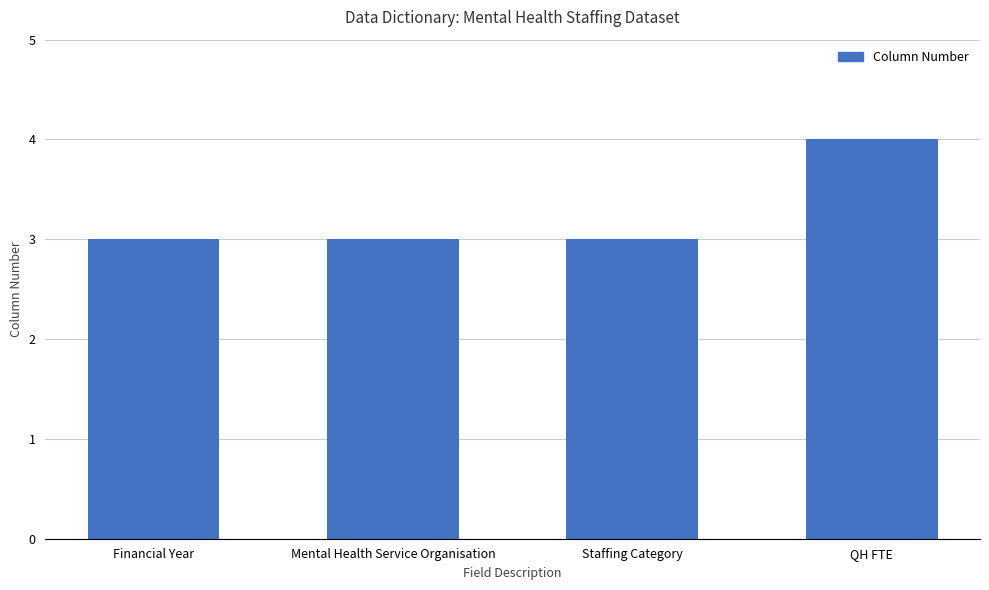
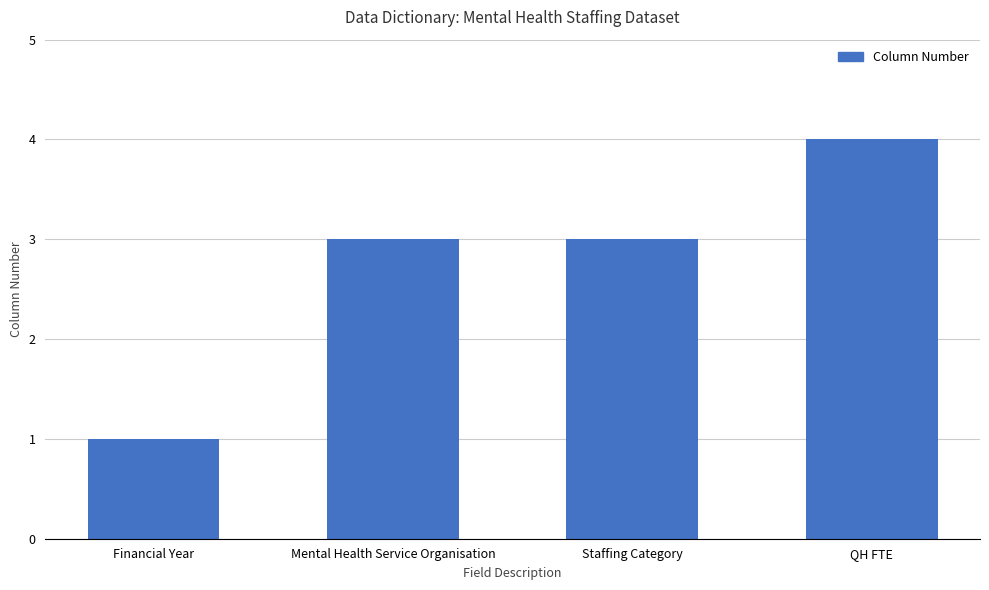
Financial Year: 3 -> 1
